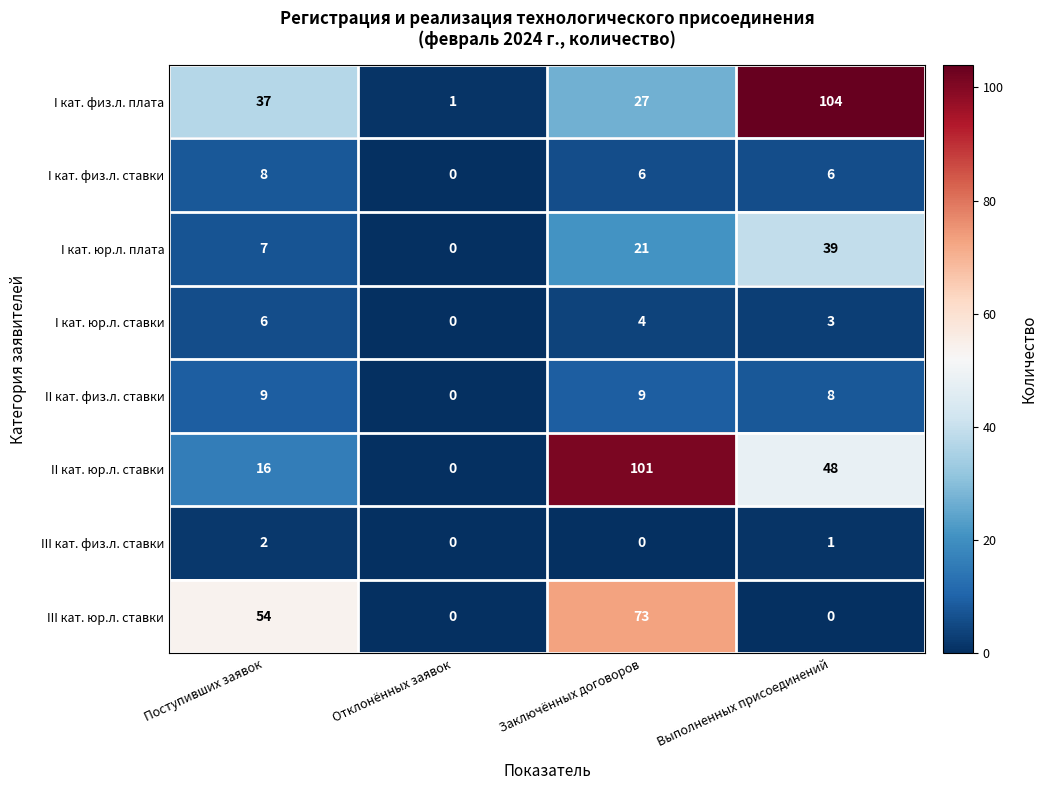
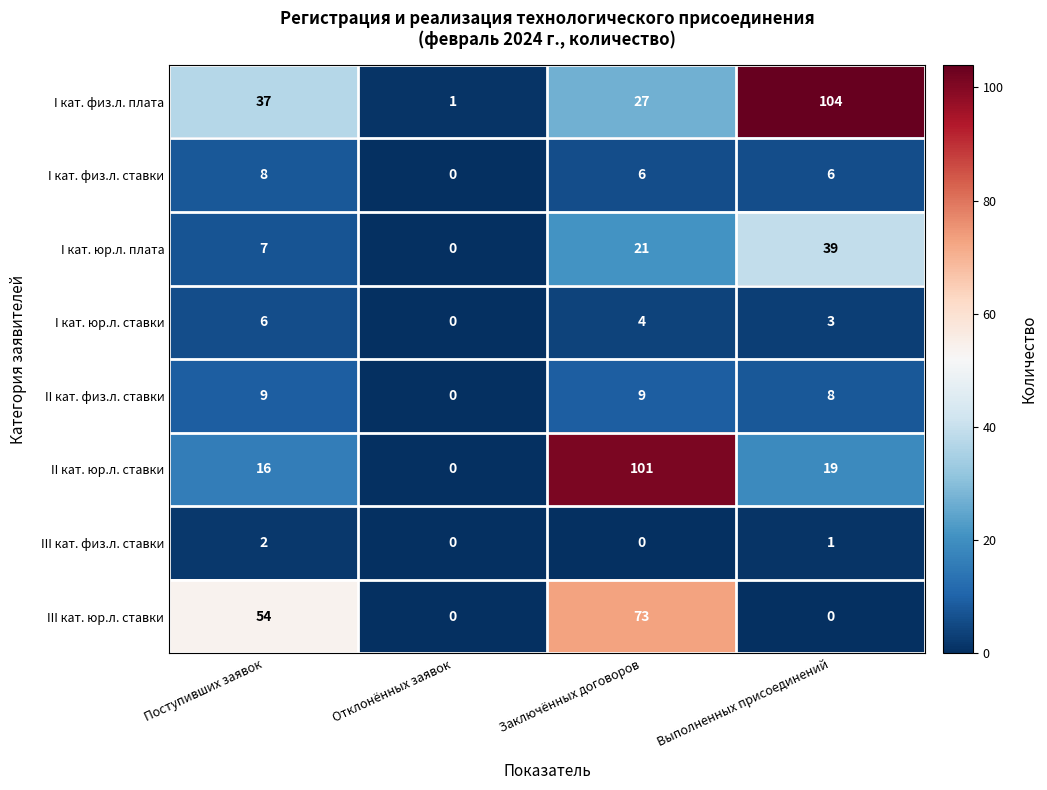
II кат. юр.л. ставки, Выполненных присоединений: 48 -> 19
